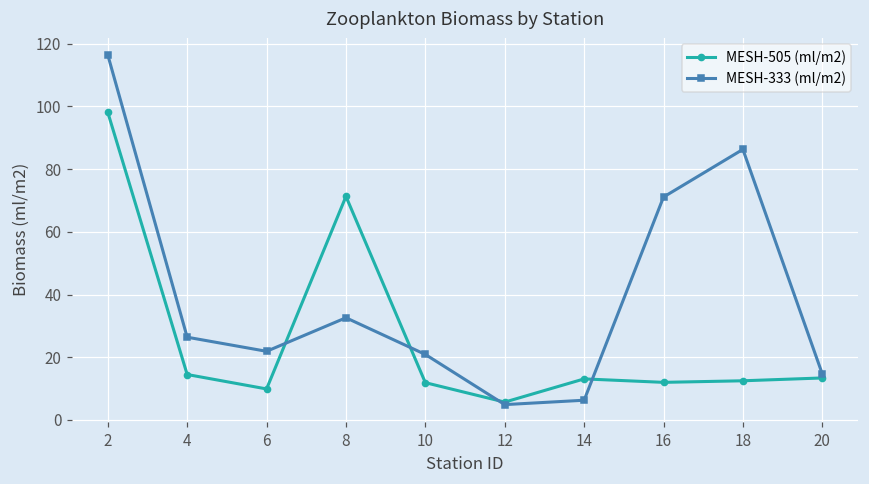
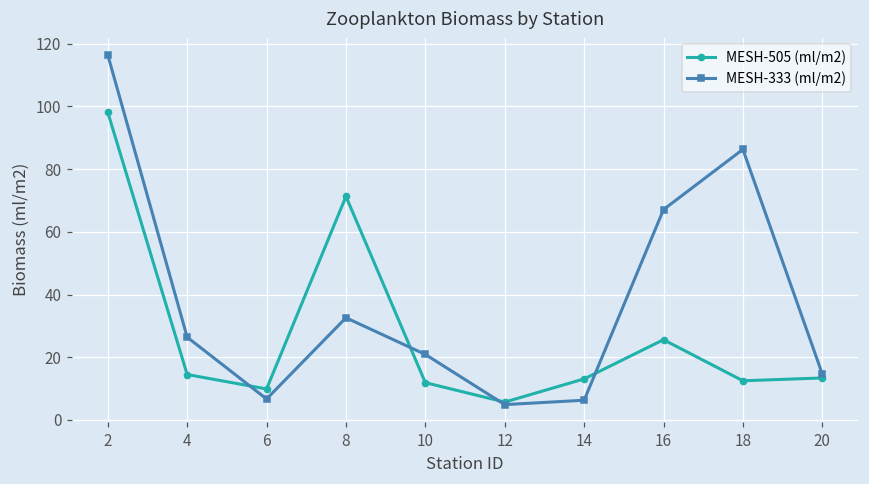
MESH-333 (ml/m2), 6: 22 -> 7
MESH-505 (ml/m2), 16: 12 -> 26
MESH-333 (ml/m2), 16: 71 -> 67
